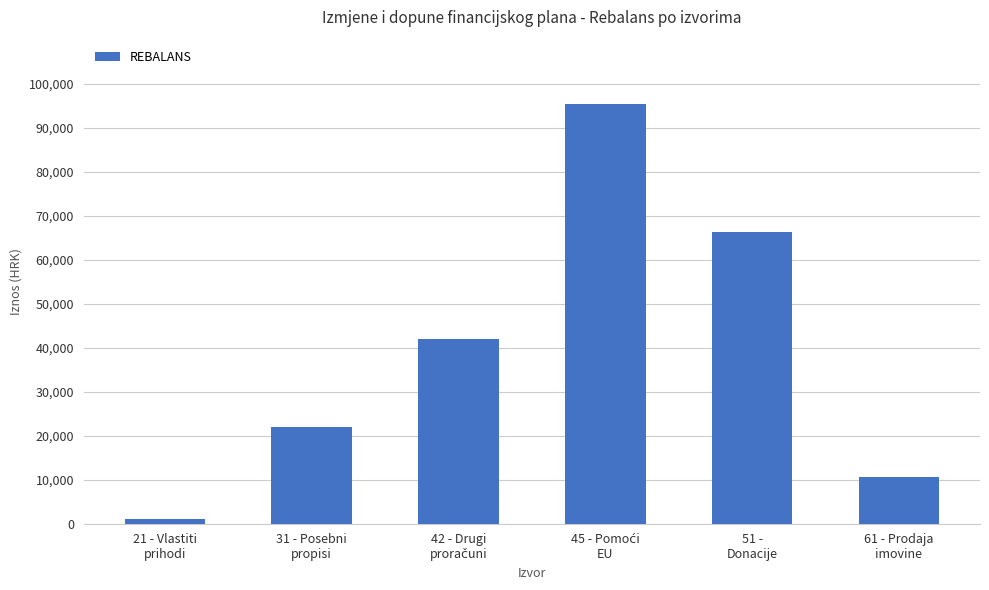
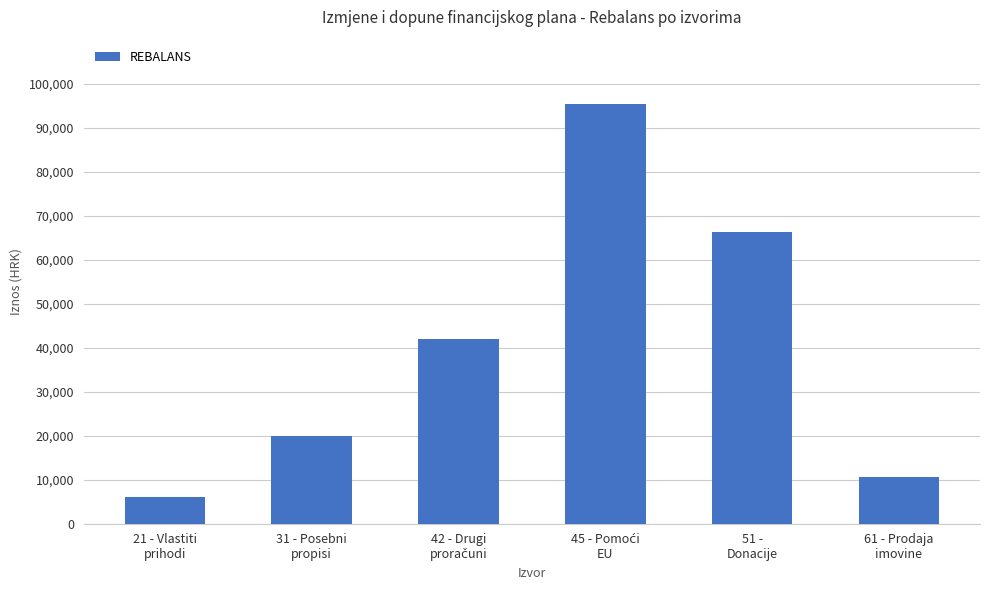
21 - Vlastiti prihodi: 1,000 -> 6,000
31 - Posebni propisi: 22,000 -> 20,000
